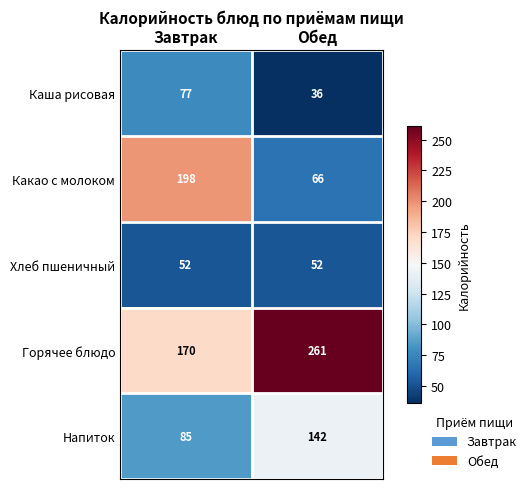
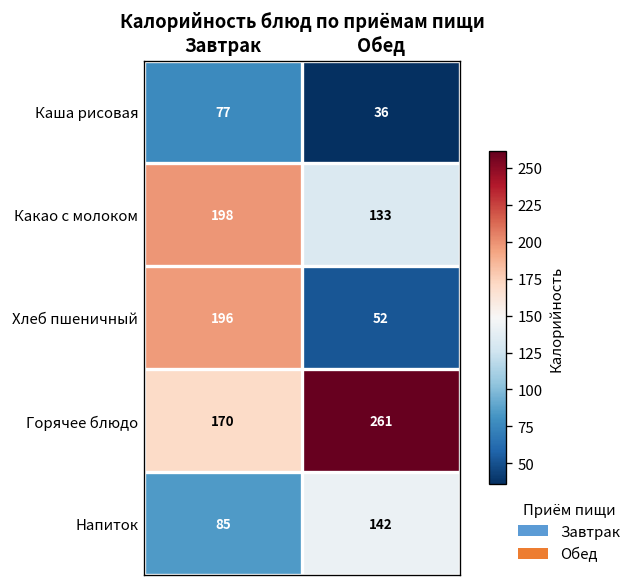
Какао с молоком, Обед: 66 -> 133
Хлеб пшеничный, Завтрак: 52 -> 196
